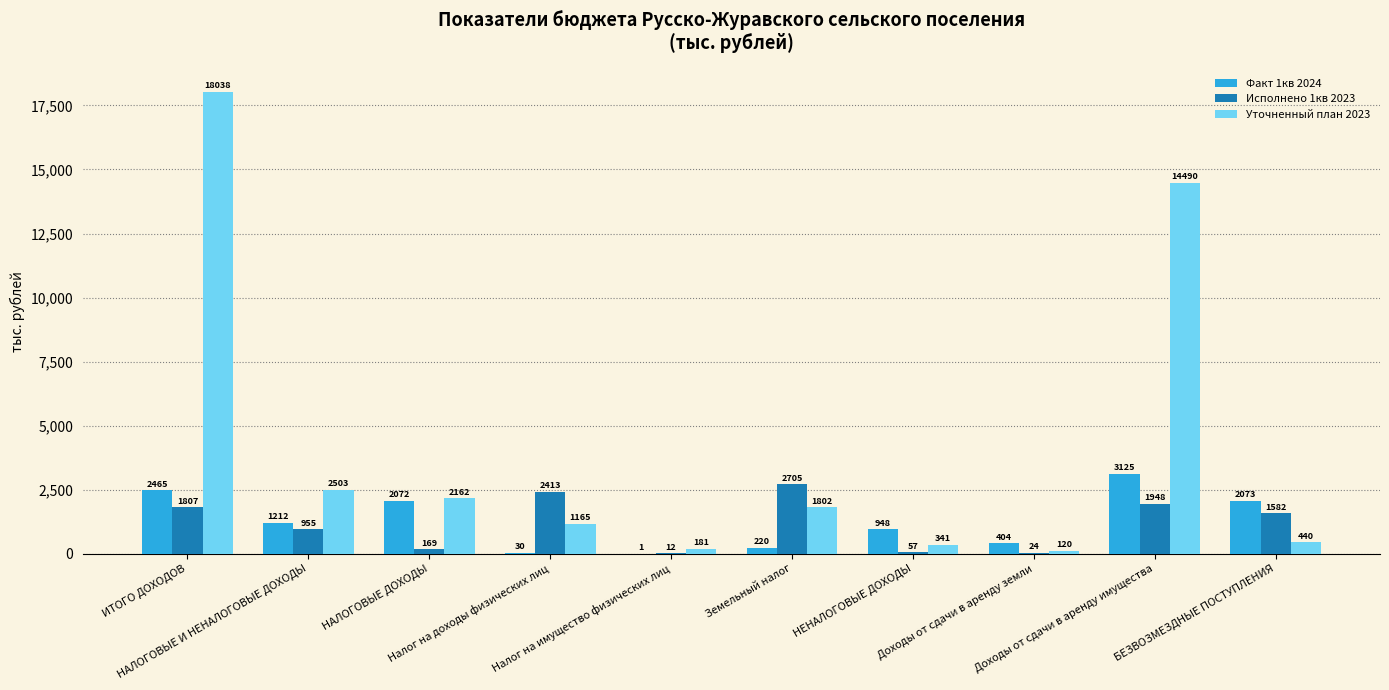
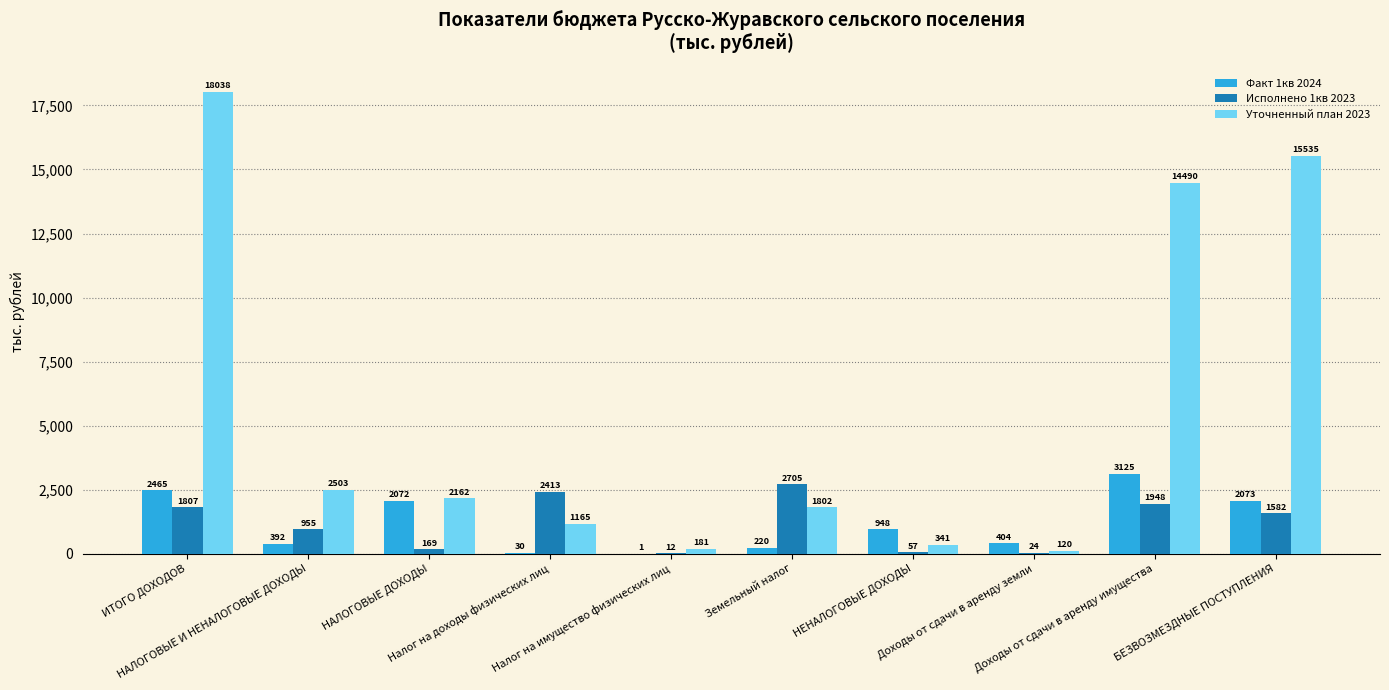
Факт 1кв 2024, НАЛОГОВЫЕ И НЕНАЛОГОВЫЕ ДОХОДЫ: 1212 -> 392
Уточненный план 2023, БЕЗВОЗМЕЗДНЫЕ ПОСТУПЛЕНИЯ: 440 -> 15535
